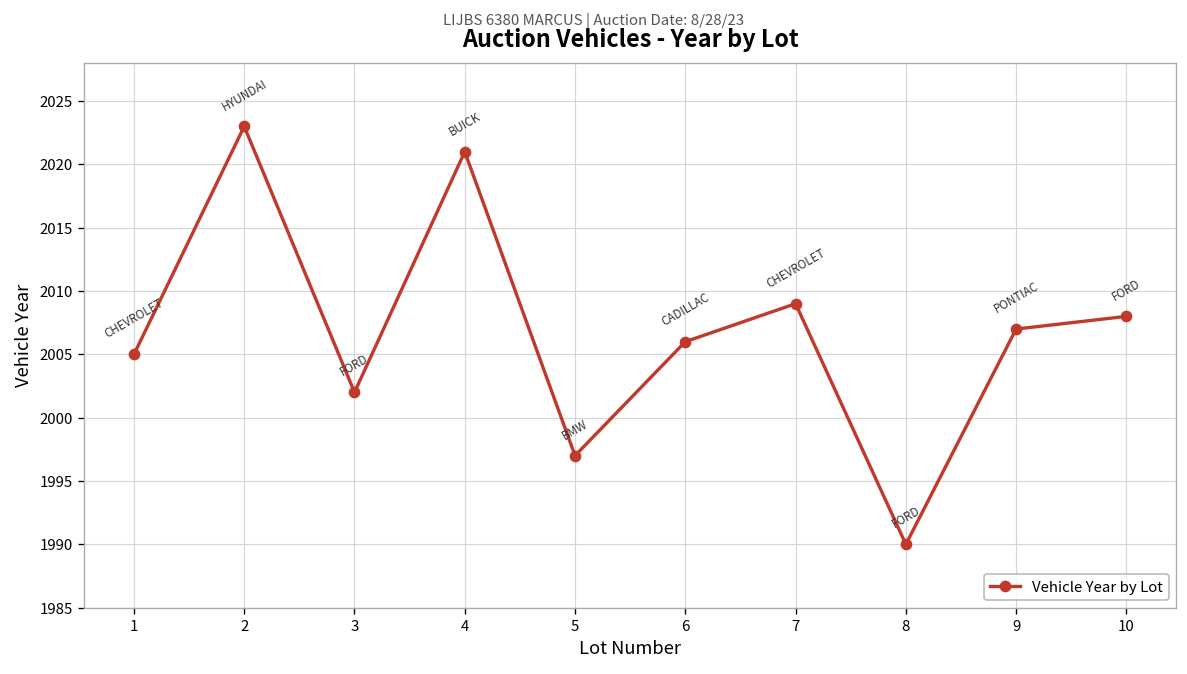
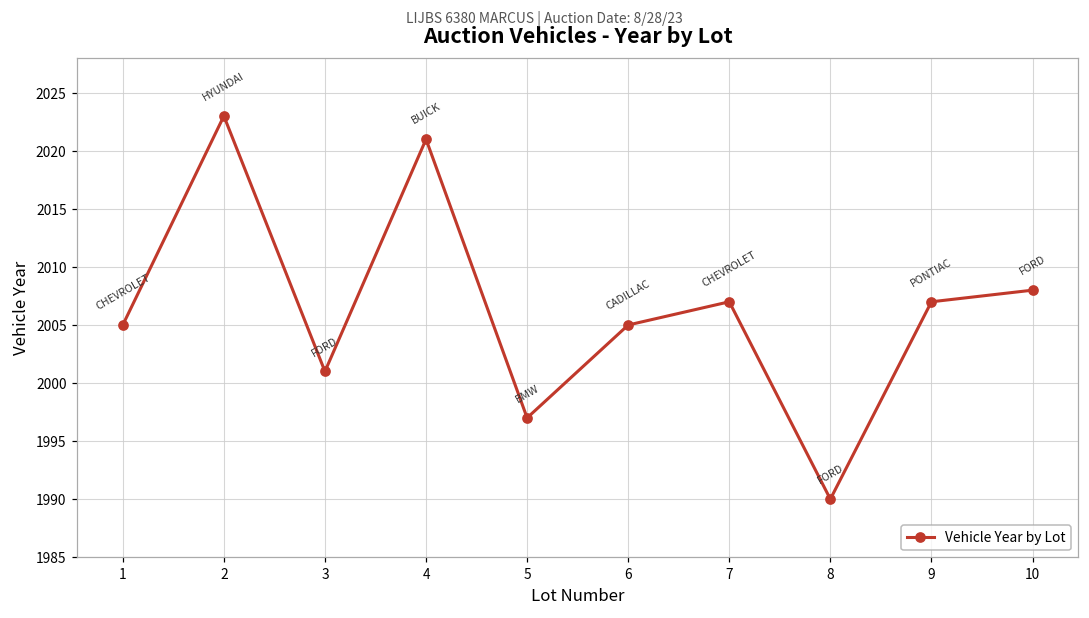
3: 2002 -> 2001
6: 2006 -> 2005
7: 2009 -> 2007
